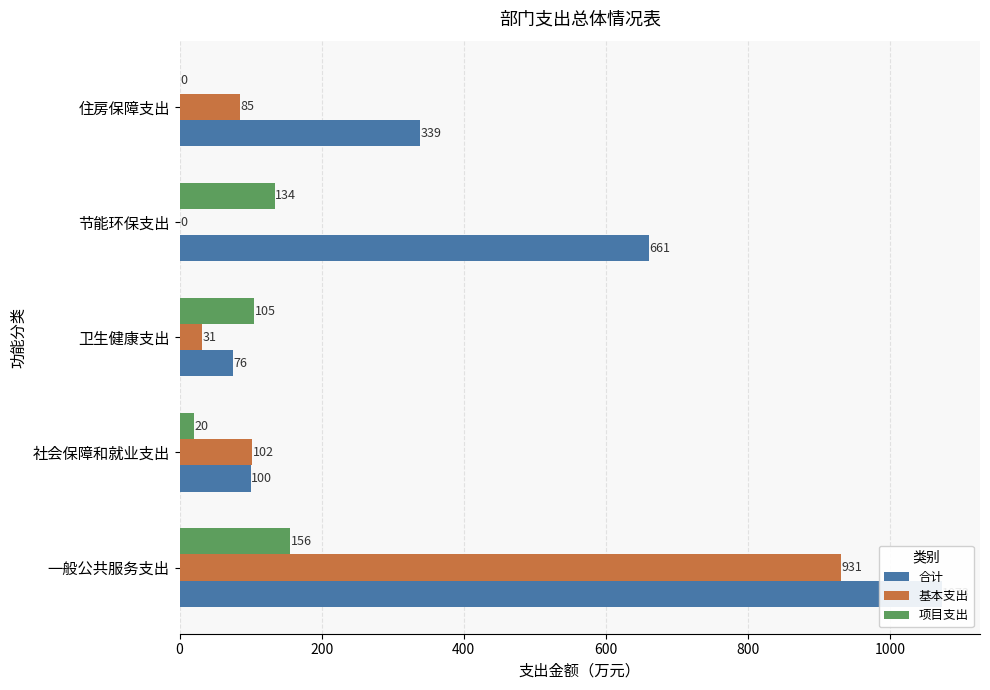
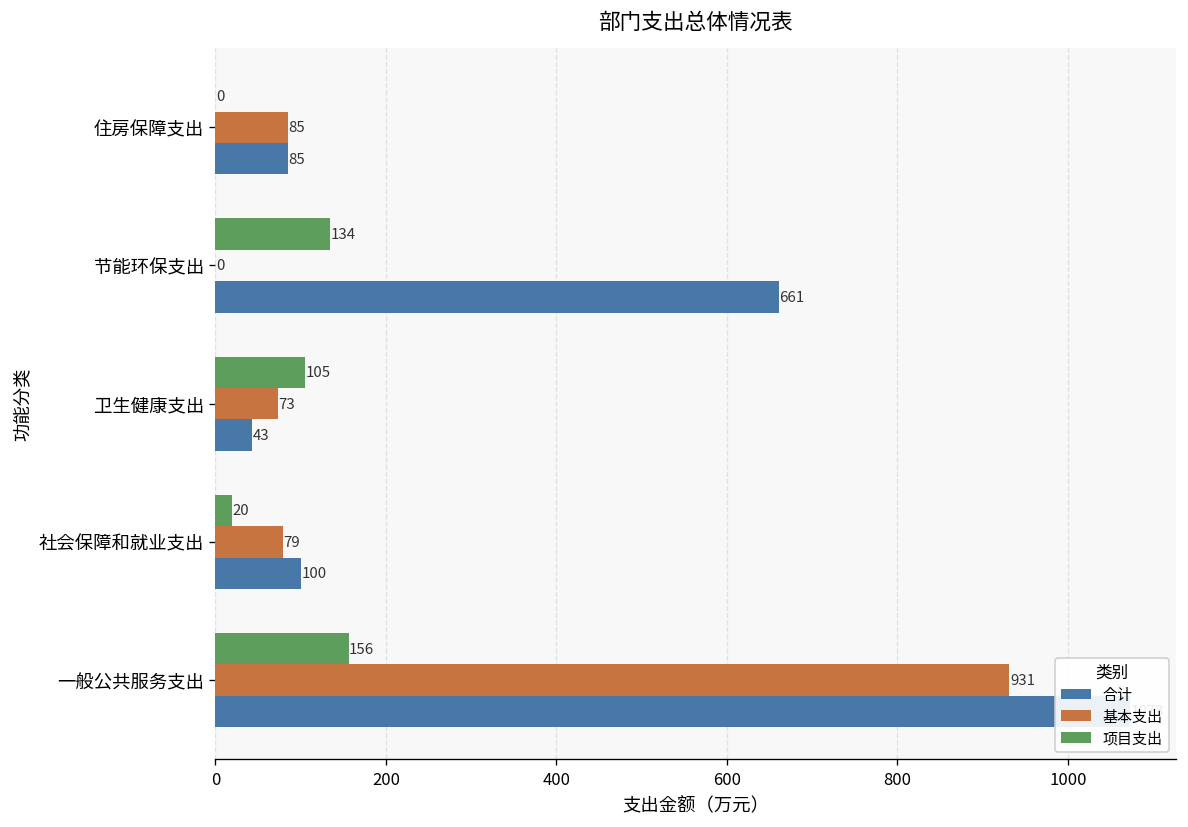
合计, 住房保障支出: 339 -> 85
基本支出, 卫生健康支出: 31 -> 73
合计, 卫生健康支出: 76 -> 43
基本支出, 社会保障和就业支出: 102 -> 79
